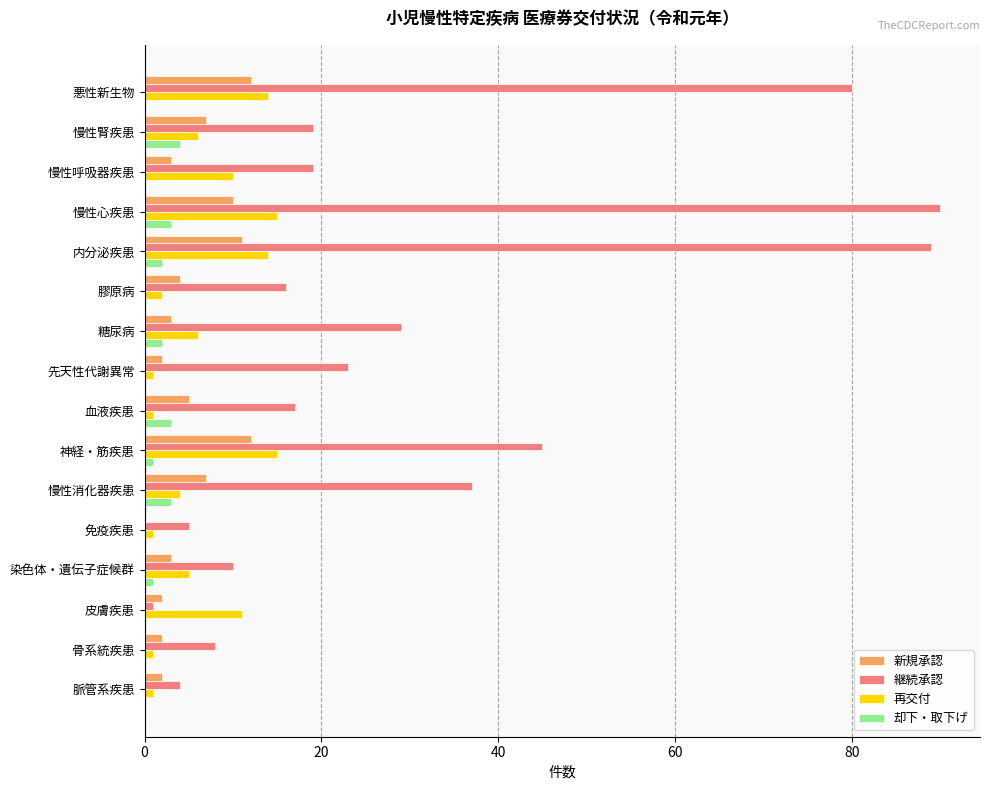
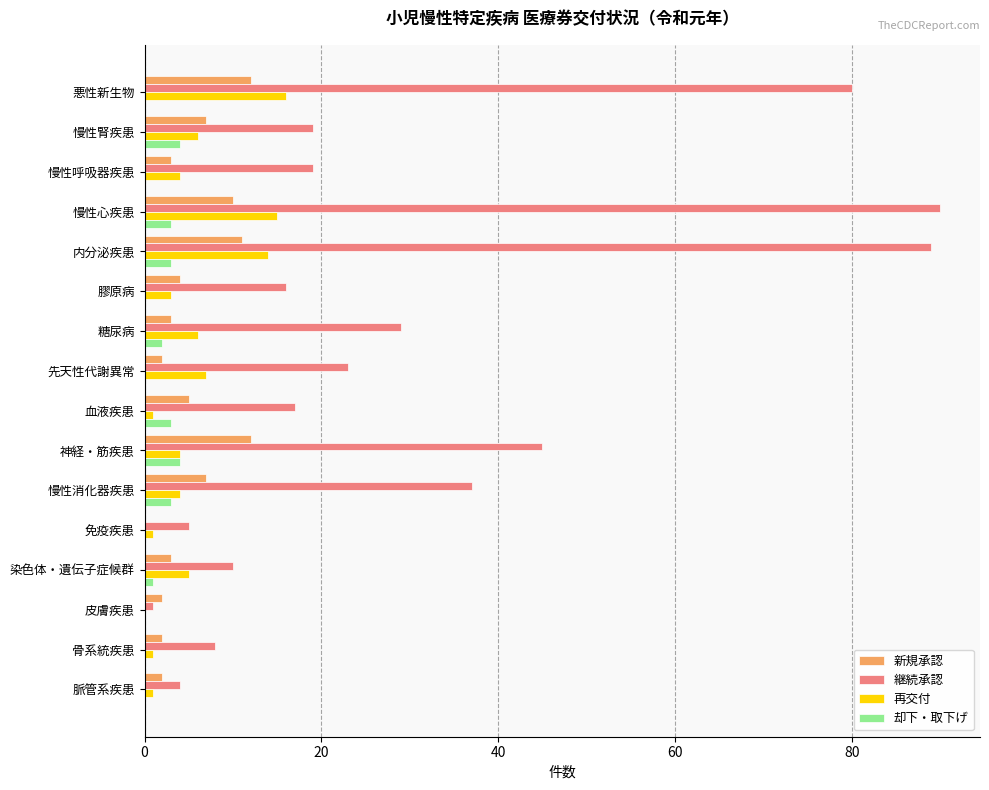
再交付, 悪性新生物: 14 -> 16
再交付, 慢性呼吸器疾患: 10 -> 4
却下・取下げ, 内分泌疾患: 2 -> 3
再交付, 膠原病: 2 -> 3
再交付, 先天性代謝異常: 1 -> 7
再交付, 神経・筋疾患: 15 -> 4
却下・取下げ, 神経・筋疾患: 1 -> 4
再交付, 皮膚疾患: 11 -> 0
